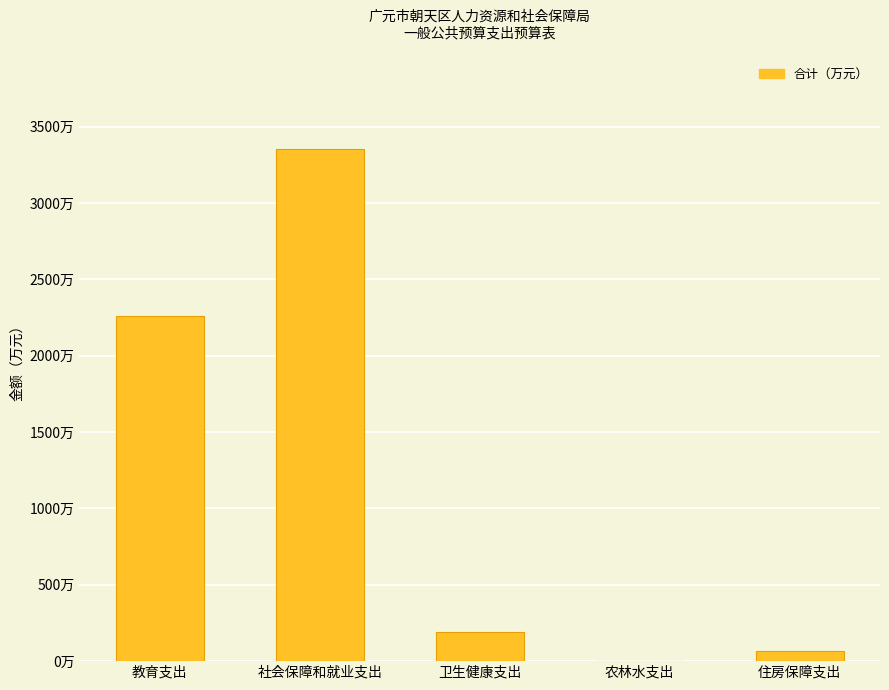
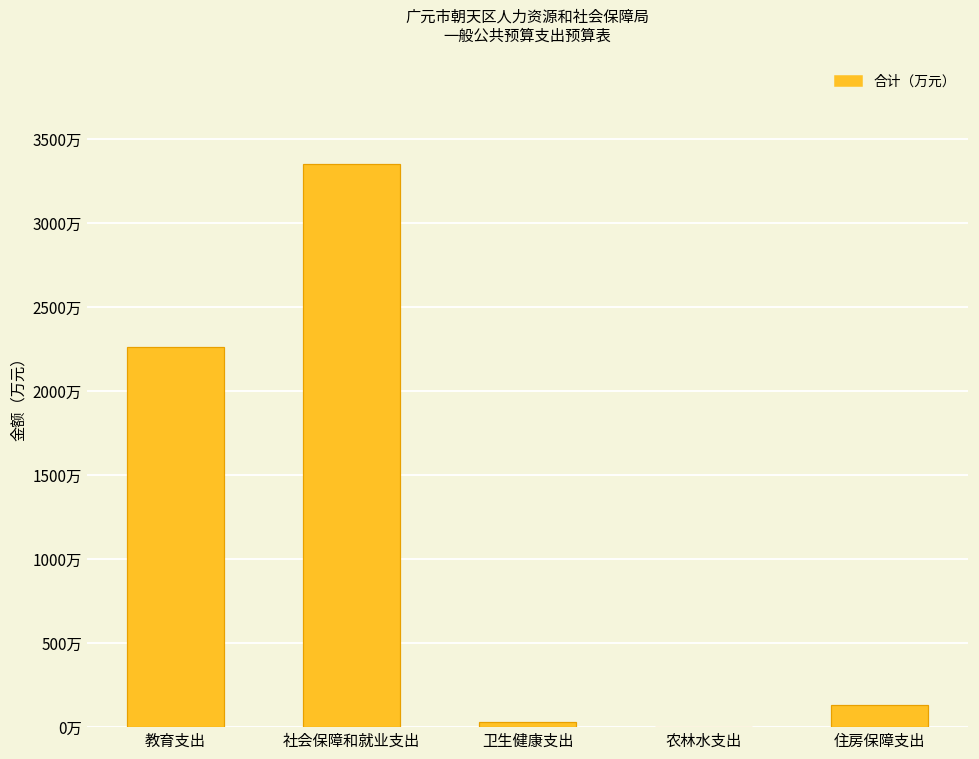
卫生健康支出: 190万 -> 30万
住房保障支出: 70万 -> 130万
